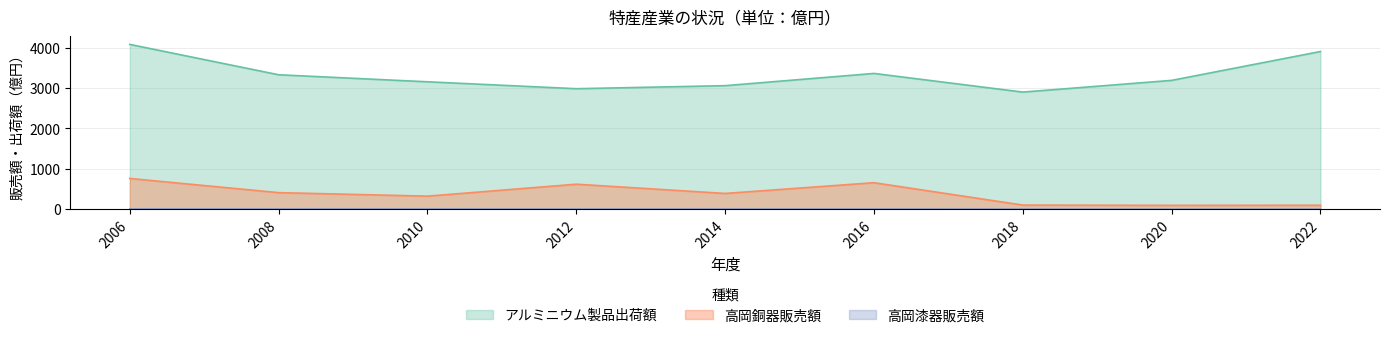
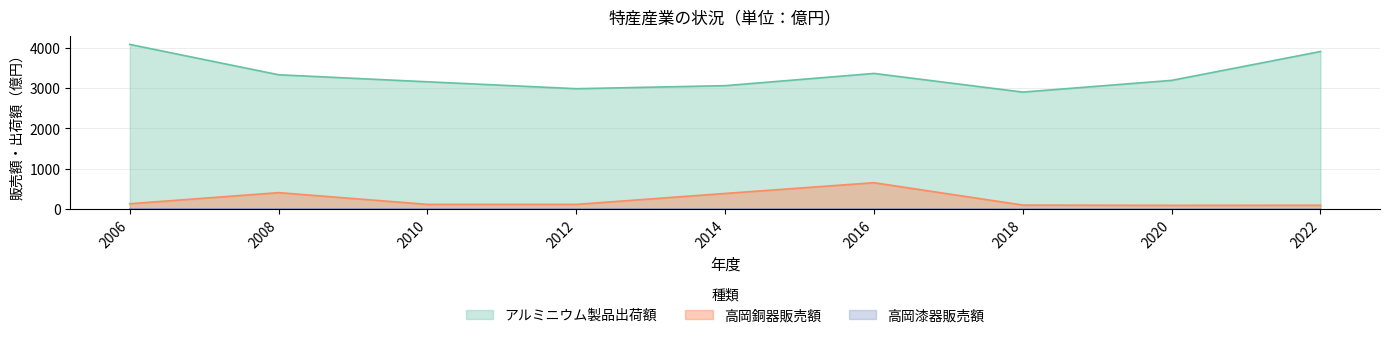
高岡銅器販売額, 2006: 800 -> 100
高岡銅器販売額, 2010: 300 -> 100
高岡銅器販売額, 2012: 600 -> 100
